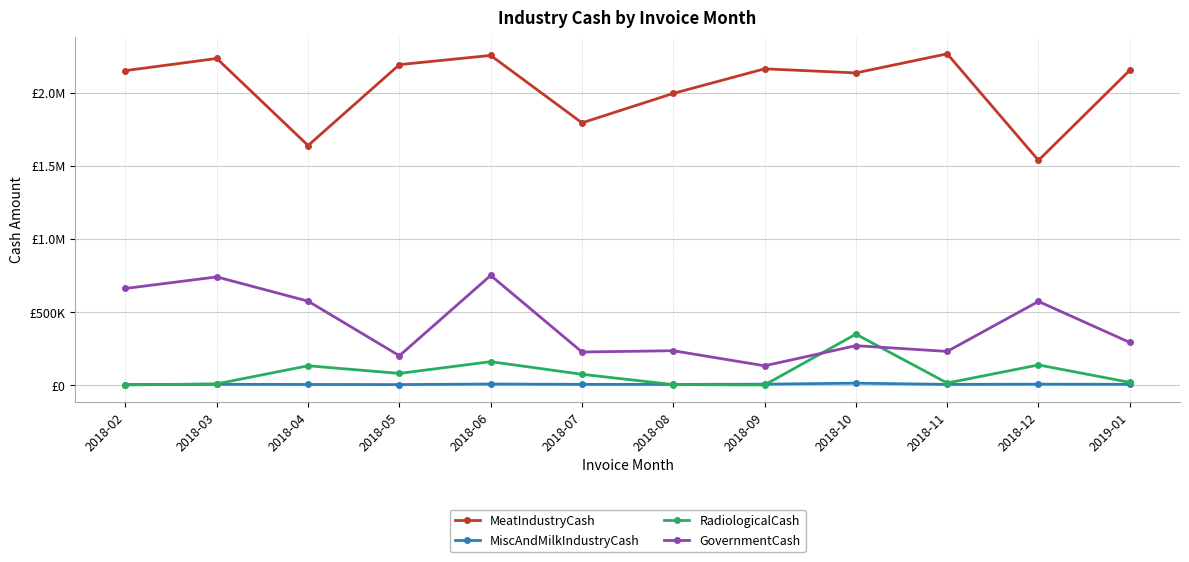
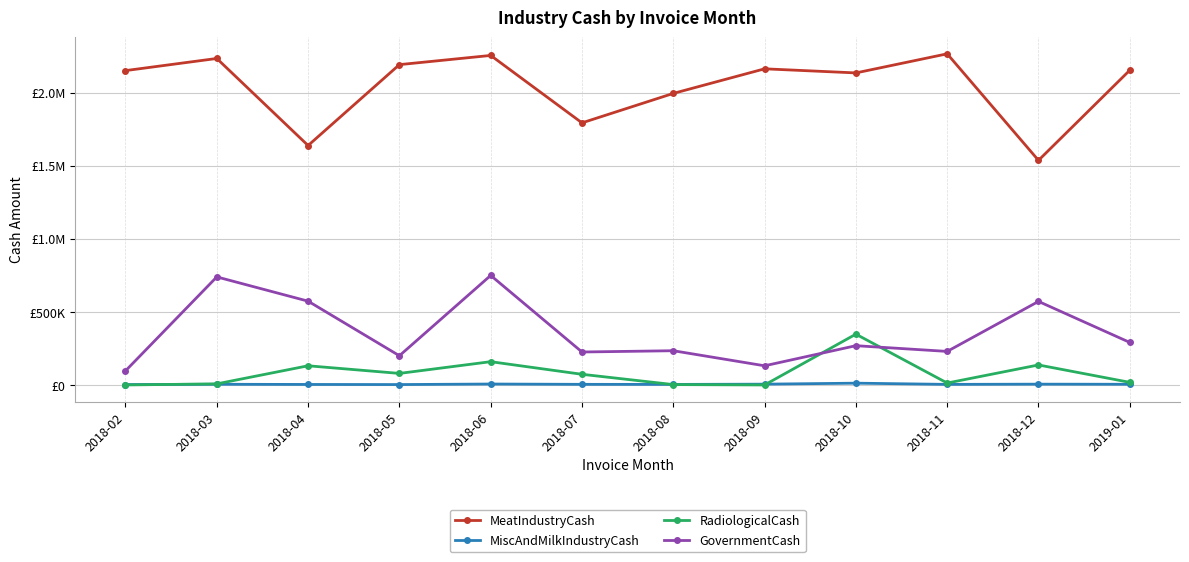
GovernmentCash, 2018-02: £660000 -> £100000
